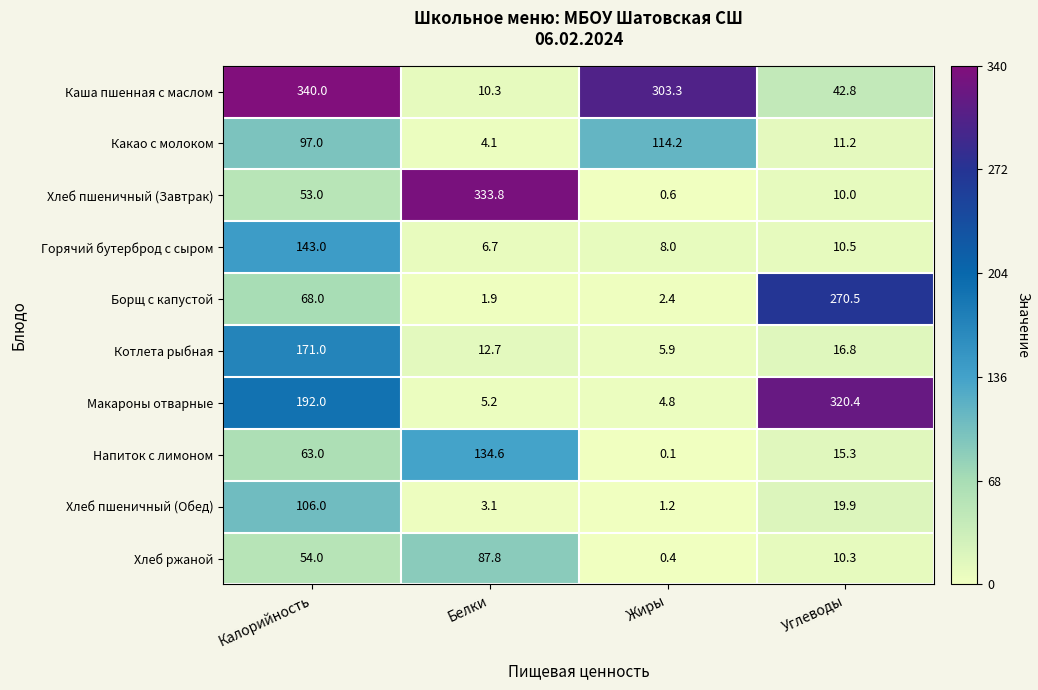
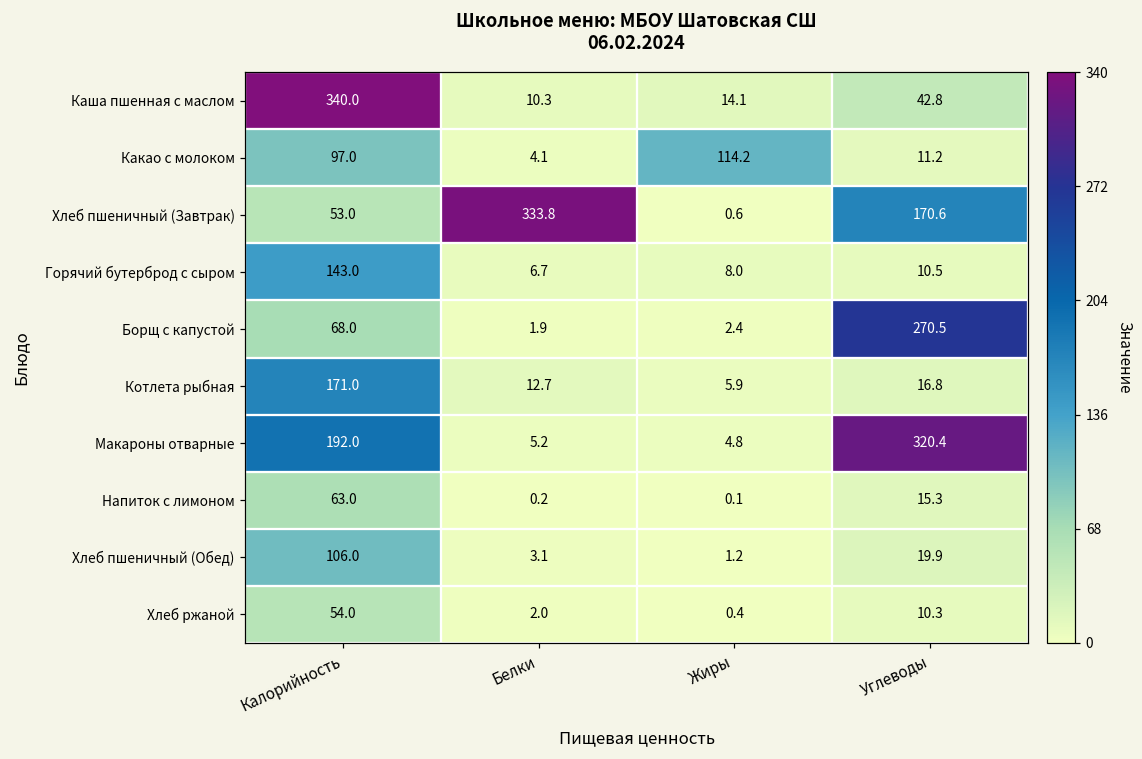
Каша пшенная с маслом, Жиры: 303.3 -> 14.1
Хлеб пшеничный (Завтрак), Углеводы: 10.0 -> 170.6
Напиток с лимоном, Белки: 134.6 -> 0.2
Хлеб ржаной, Белки: 87.8 -> 2.0
